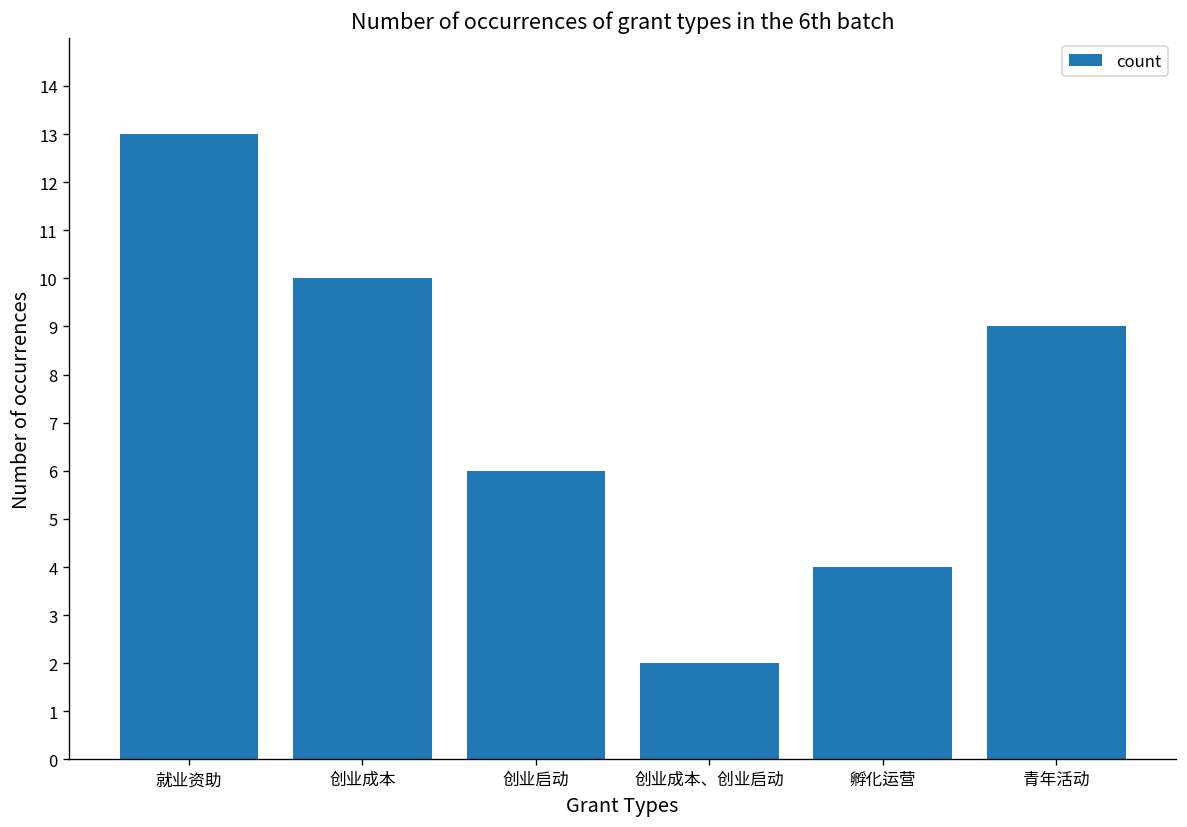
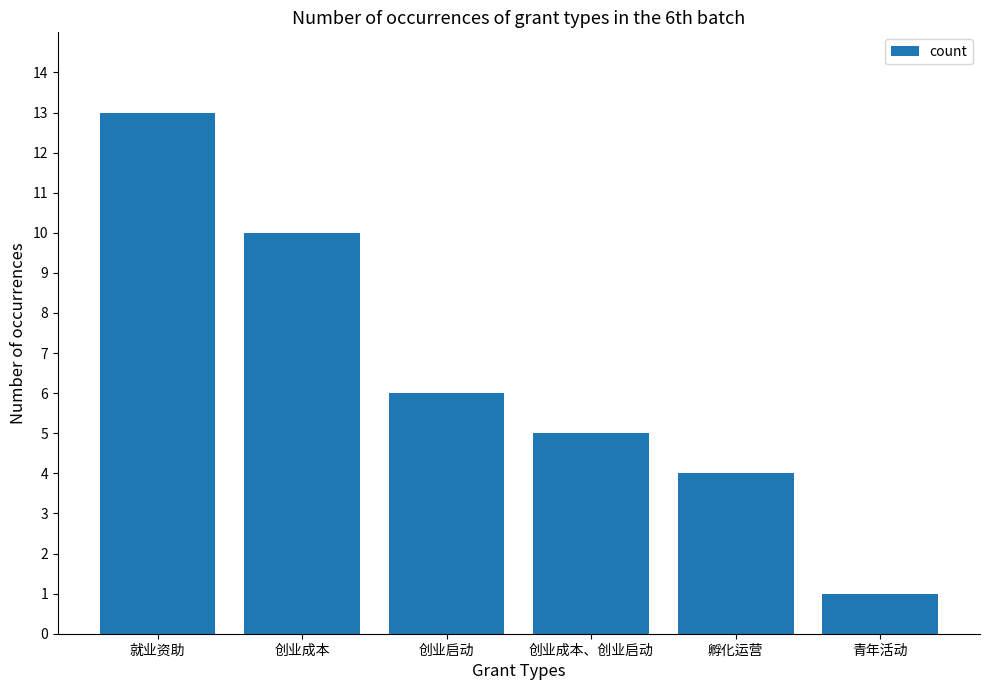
创业成本、创业启动: 2 -> 5
青年活动: 9 -> 1
